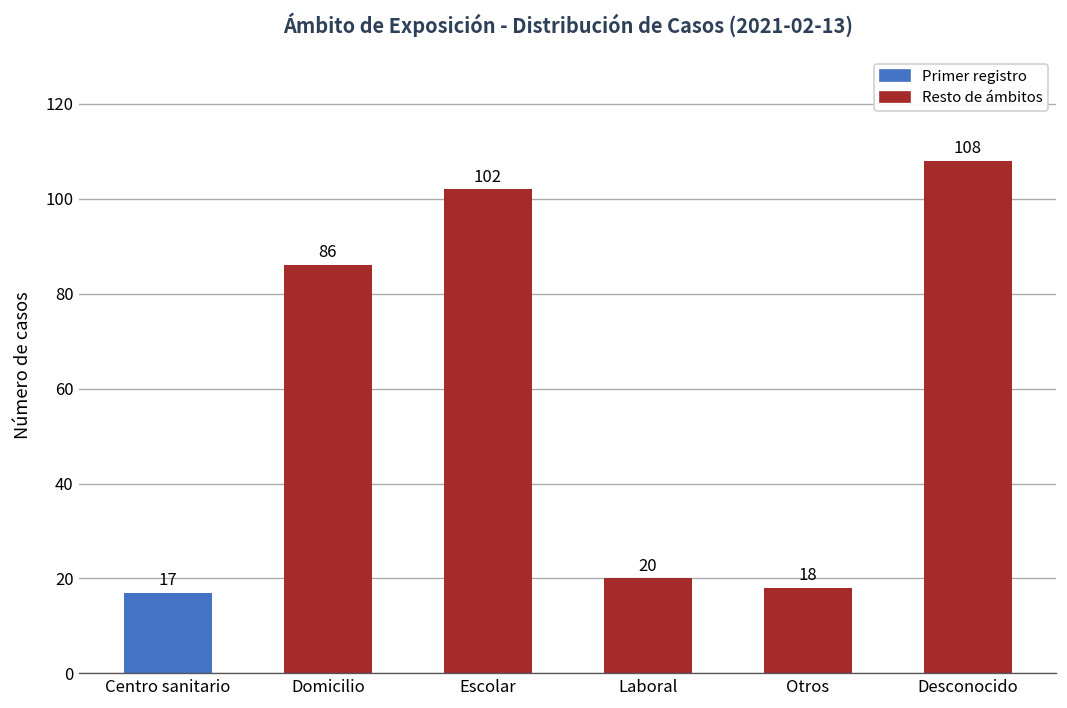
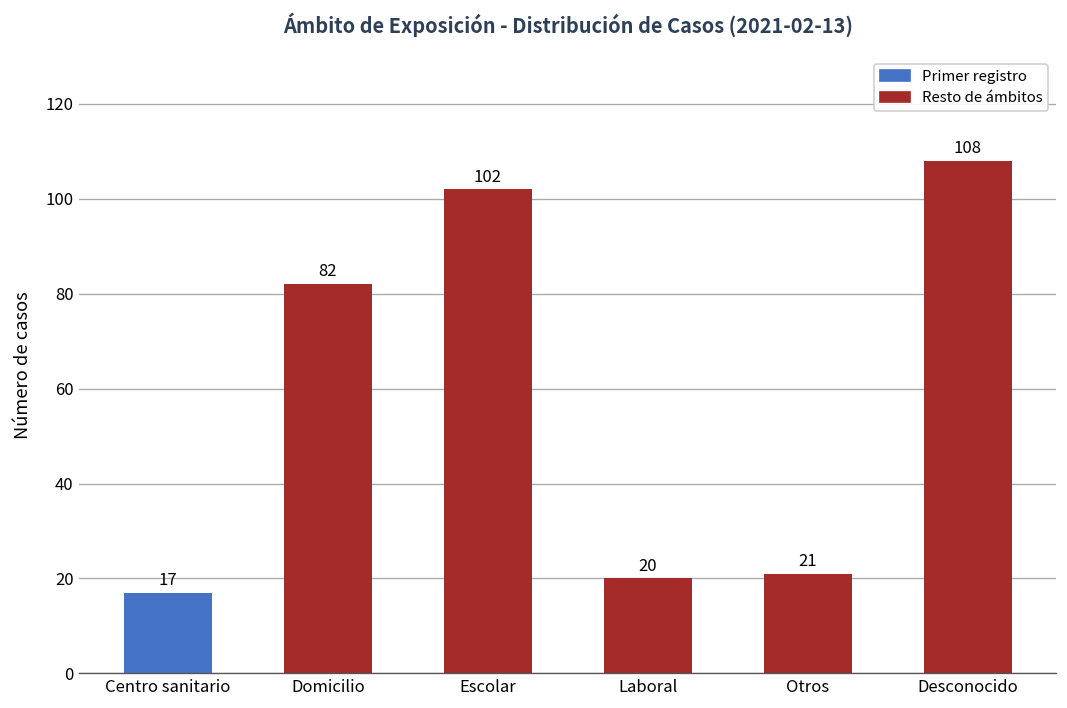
Domicilio: 86 -> 82
Otros: 18 -> 21
